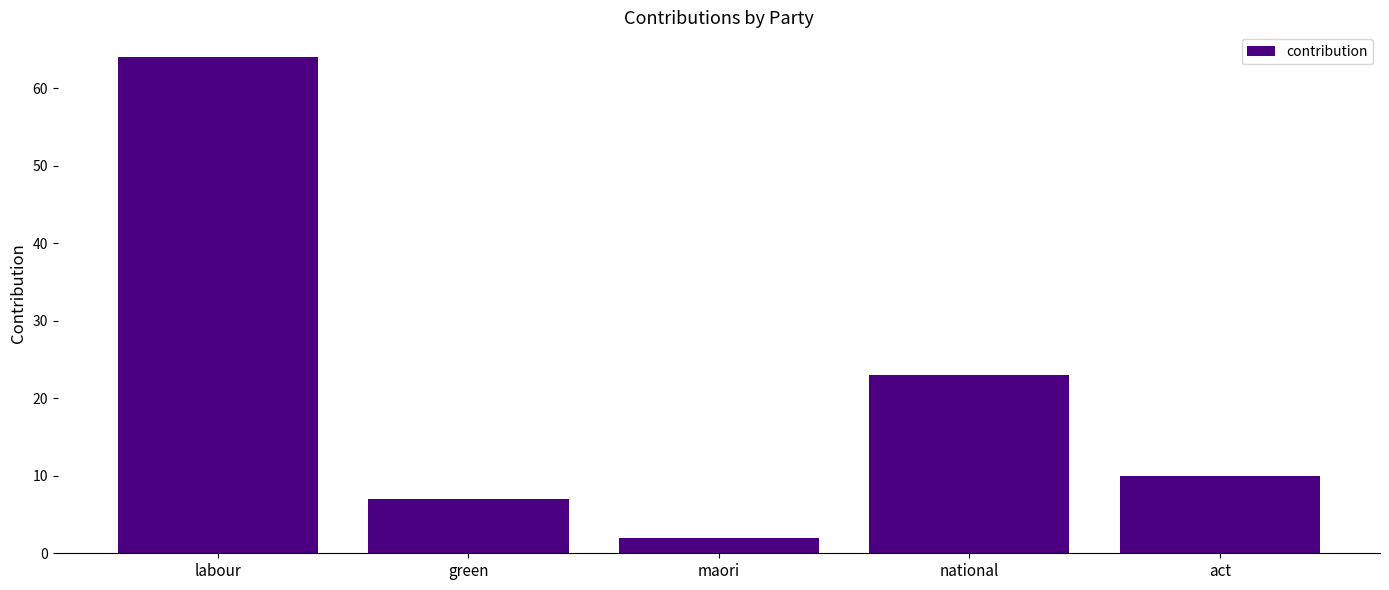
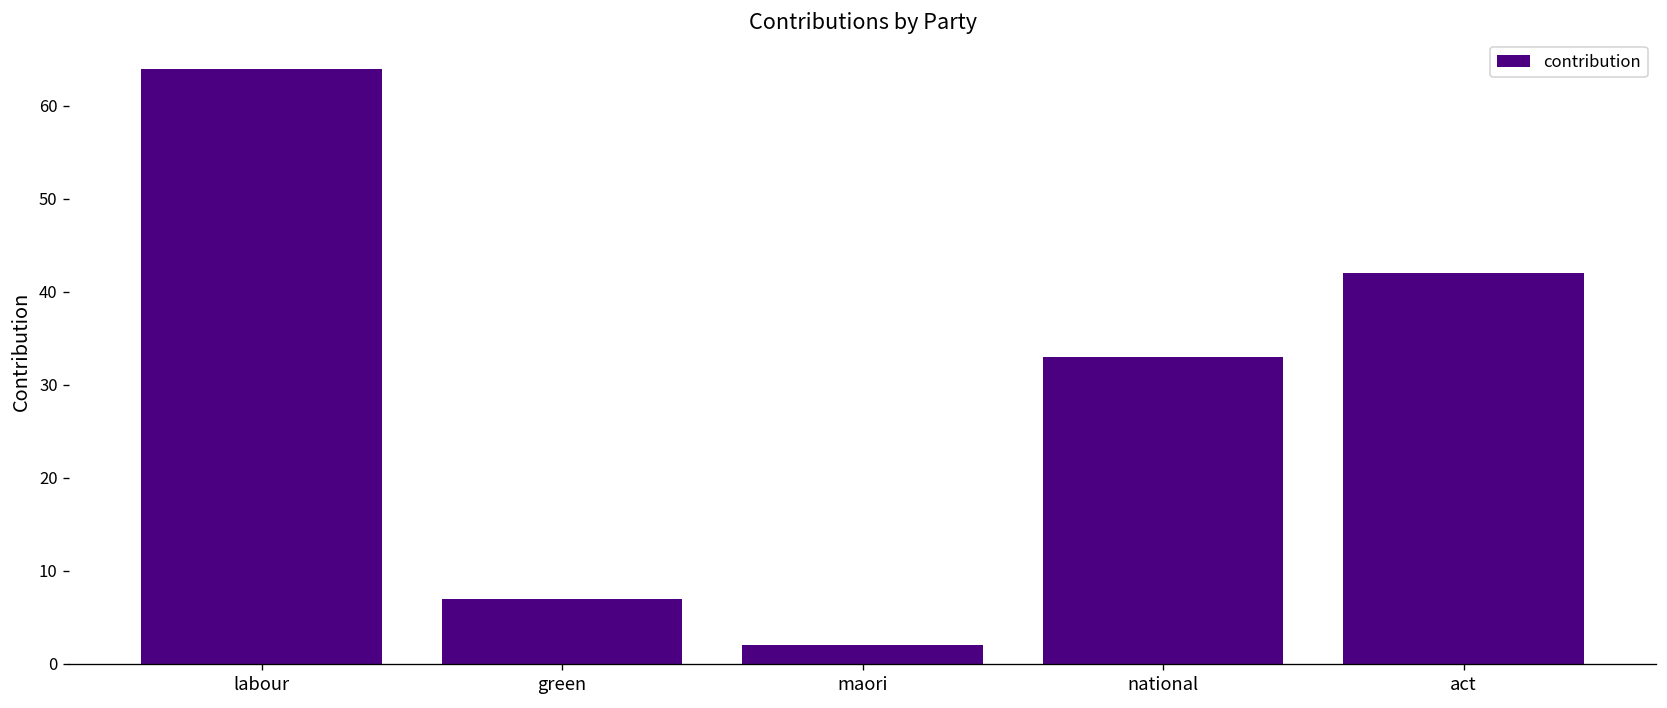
national: 23 -> 33
act: 10 -> 42
